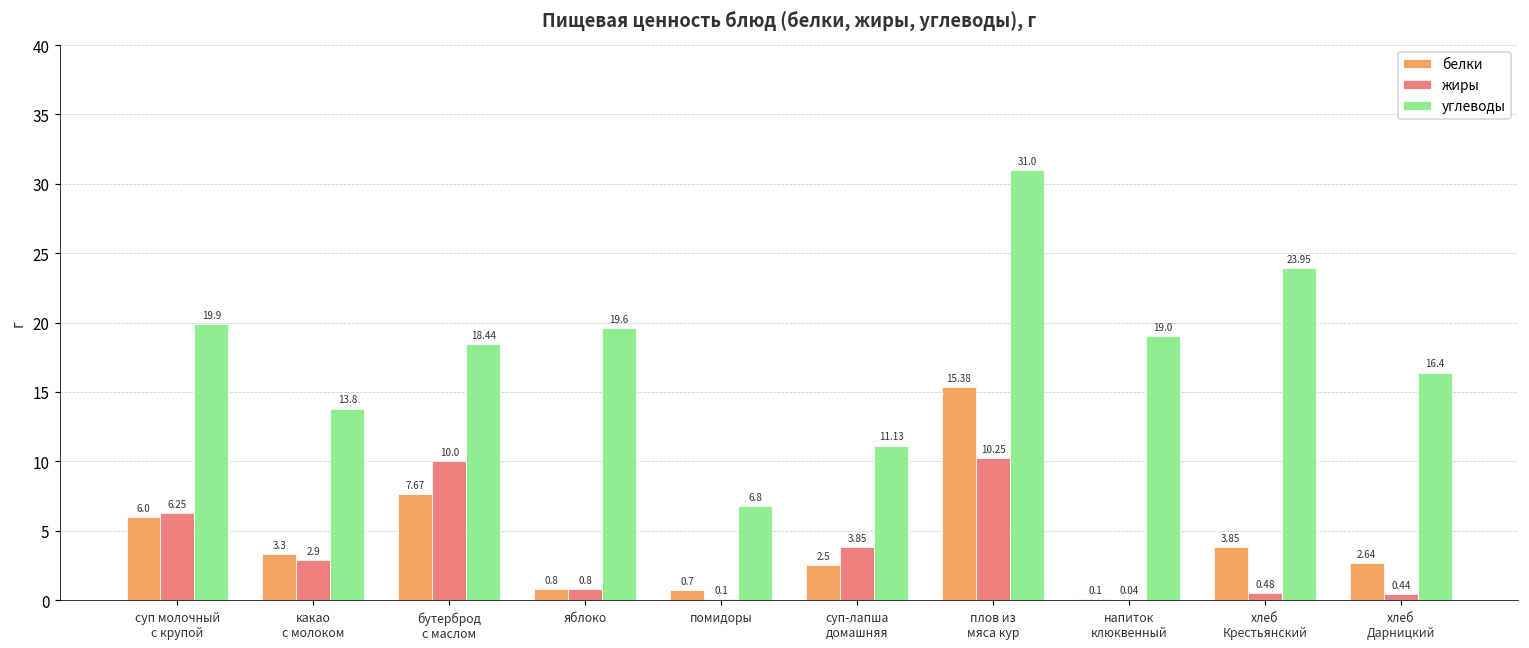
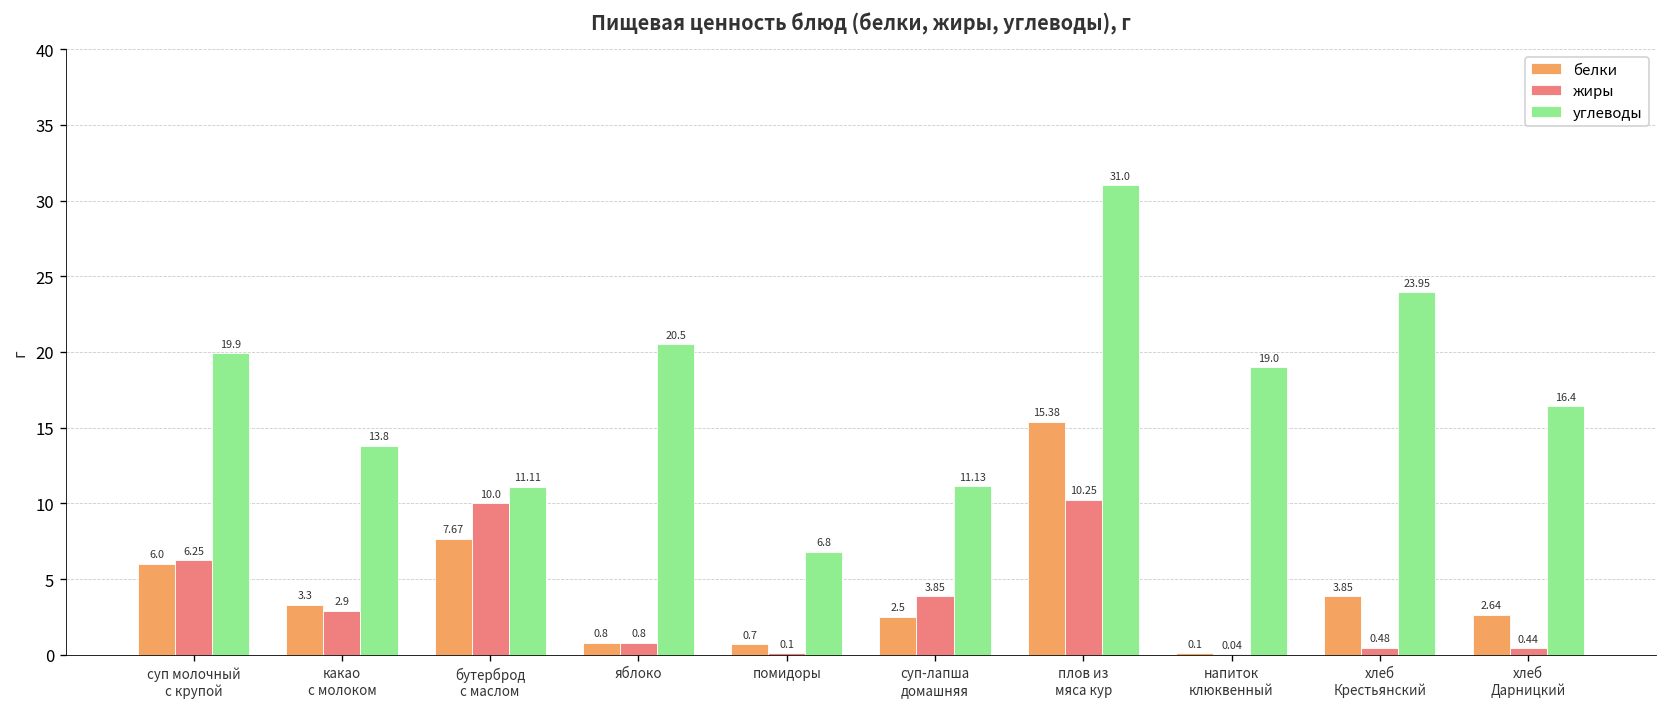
углеводы, бутерброд с маслом: 18.44 -> 11.11
углеводы, яблоко: 19.6 -> 20.5
